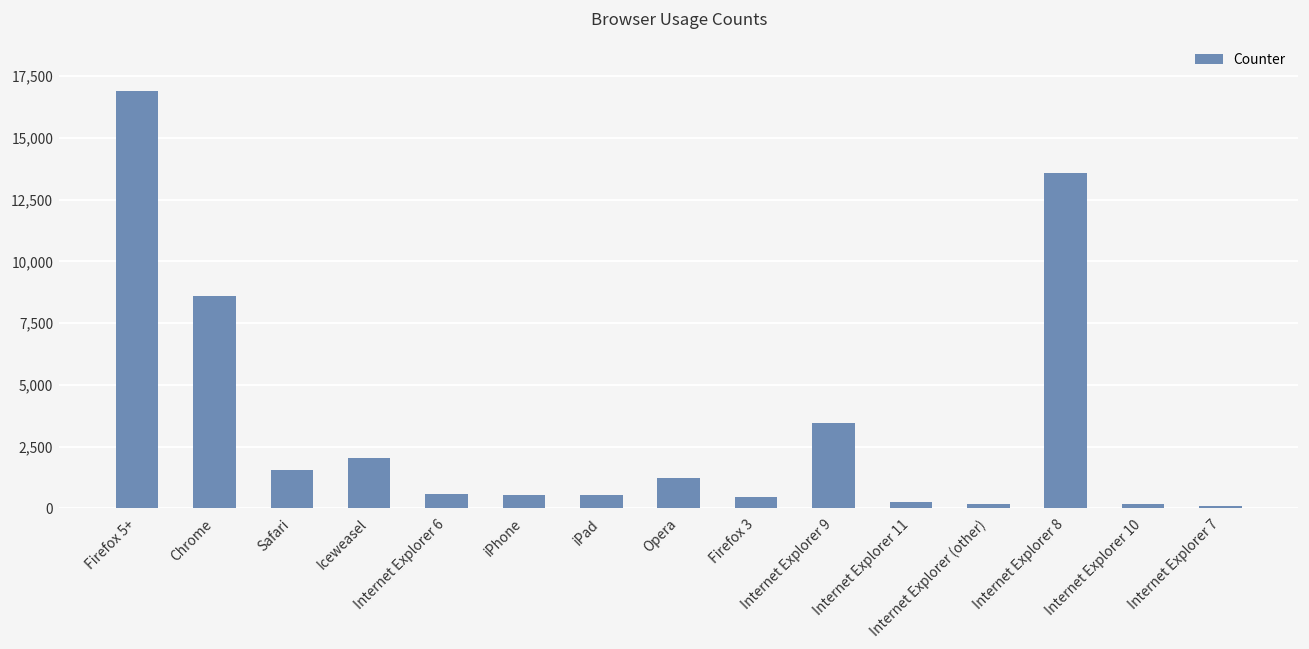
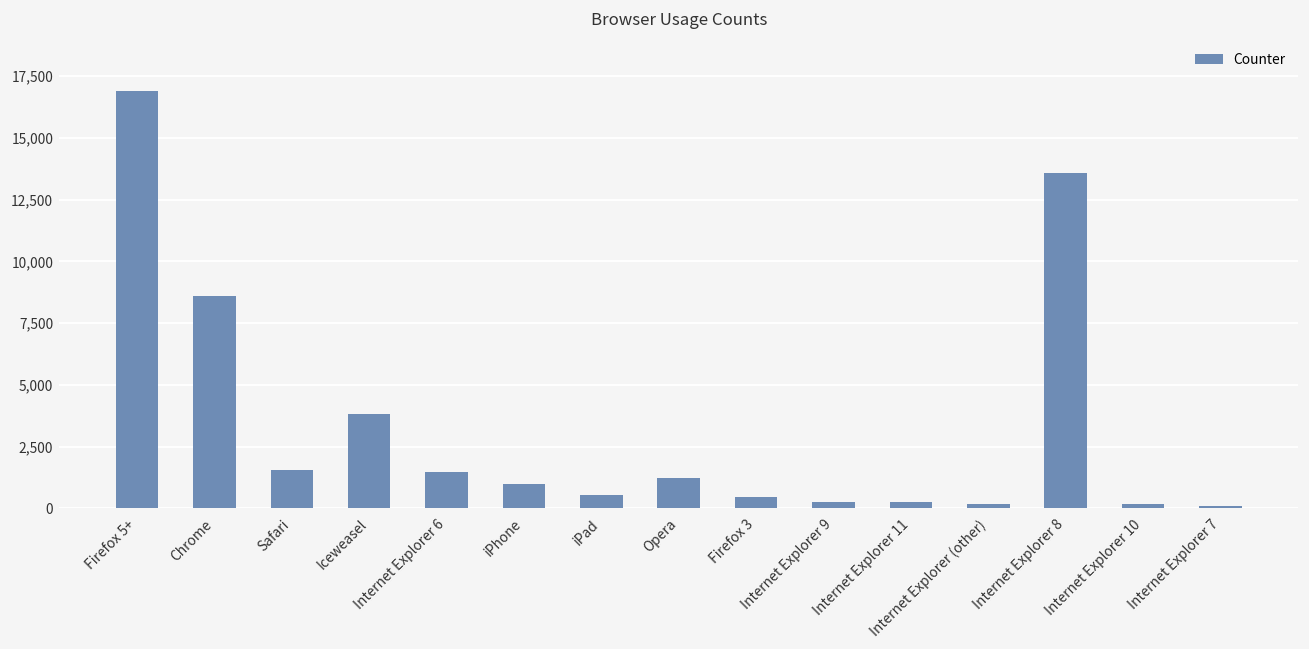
Iceweasel: 2,000 -> 3,800
Internet Explorer 6: 600 -> 1,500
iPhone: 500 -> 1,000
Internet Explorer 9: 3,500 -> 300
